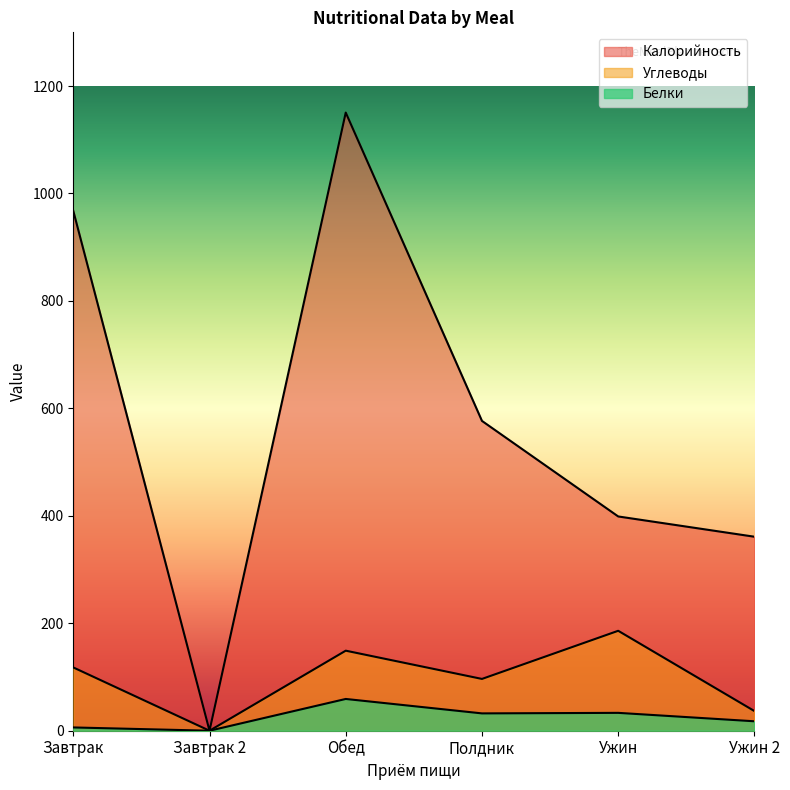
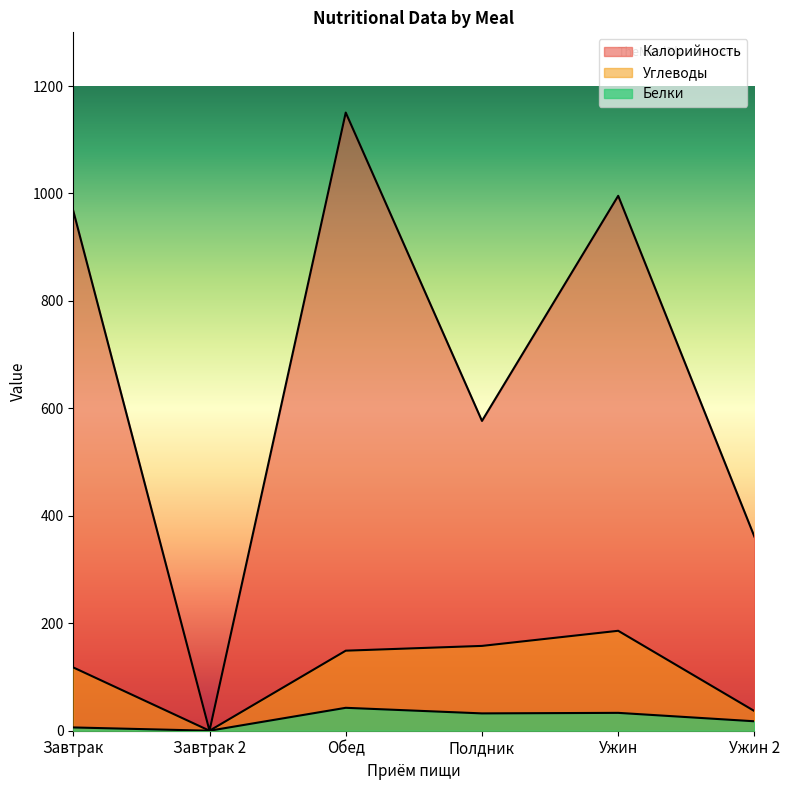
Белки, Обед: 60 -> 40
Углеводы, Полдник: 100 -> 160
Калорийность, Ужин: 400 -> 1000
